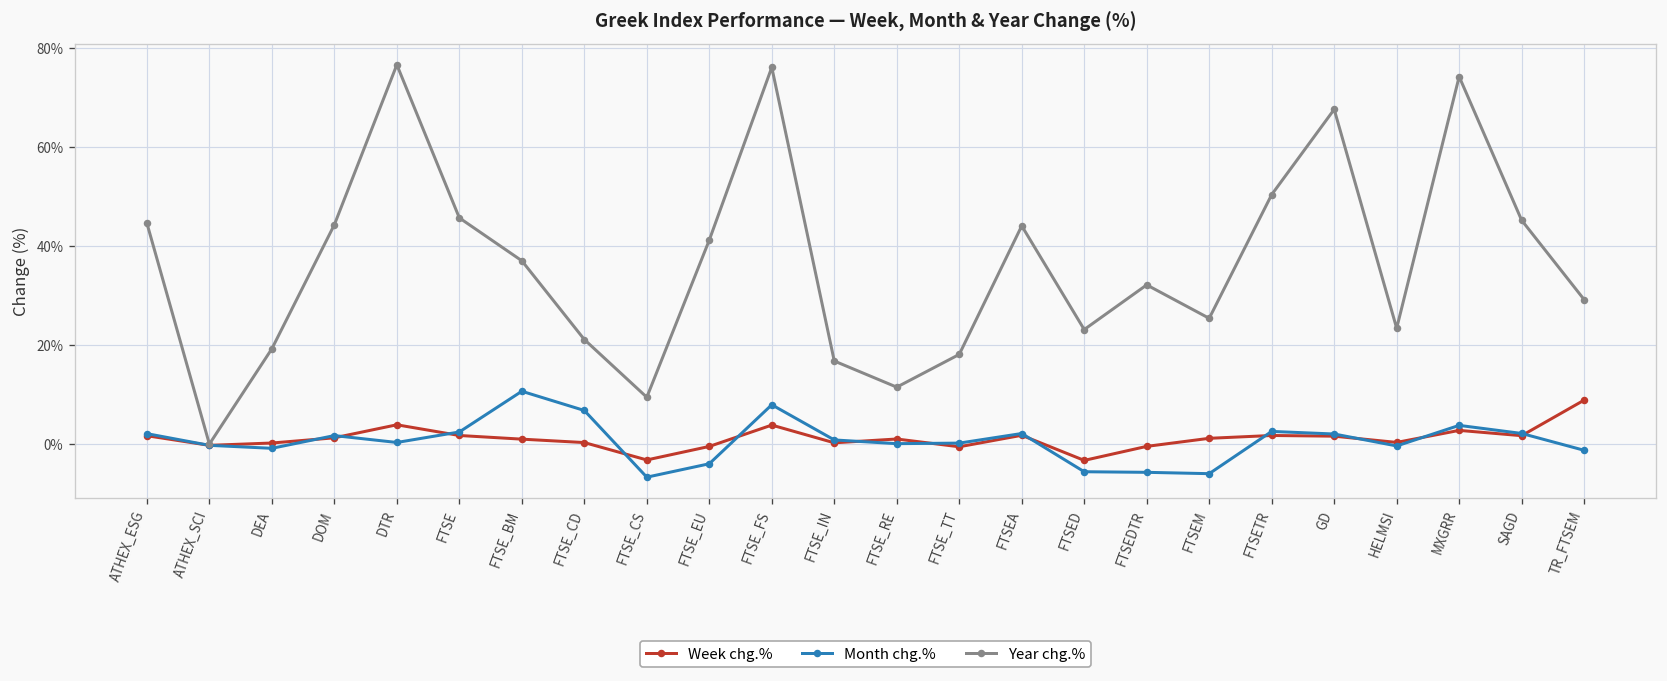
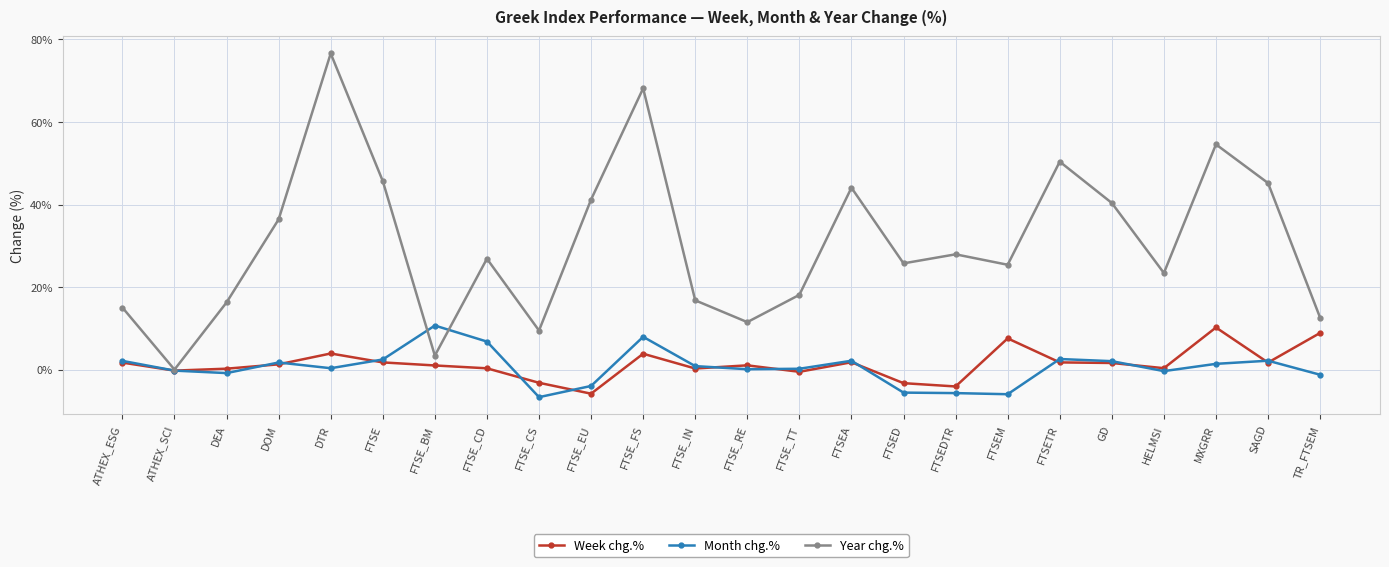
Year chg.%, ATHEX_ESG: 45% -> 15%
Year chg.%, DEA: 19% -> 16%
Year chg.%, DOM: 44% -> 36%
Year chg.%, FTSE_BM: 37% -> 3%
Year chg.%, FTSE_CD: 21% -> 27%
Week chg.%, FTSE_EU: 0% -> -6%
Year chg.%, FTSE_FS: 76% -> 68%
Year chg.%, FTSED: 23% -> 26%
Week chg.%, FTSEDTR: 0% -> -4%
Year chg.%, FTSEDTR: 32% -> 28%
Week chg.%, FTSEM: 1% -> 8%
Year chg.%, GD: 68% -> 40%
Week chg.%, MXGRR: 3% -> 10%
Month chg.%, MXGRR: 4% -> 1%
Year chg.%, MXGRR: 74% -> 55%
Year chg.%, TR_FTSEM: 29% -> 13%
